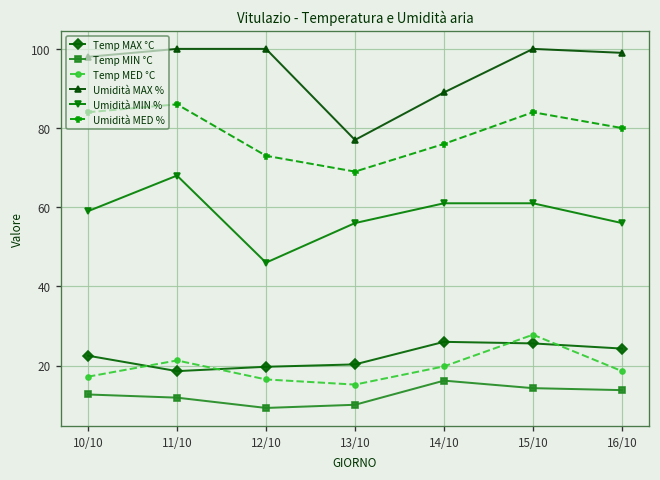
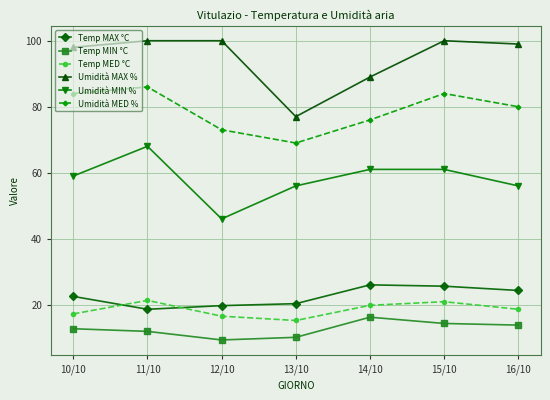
Temp MED °C, 15/10: 28 -> 21
